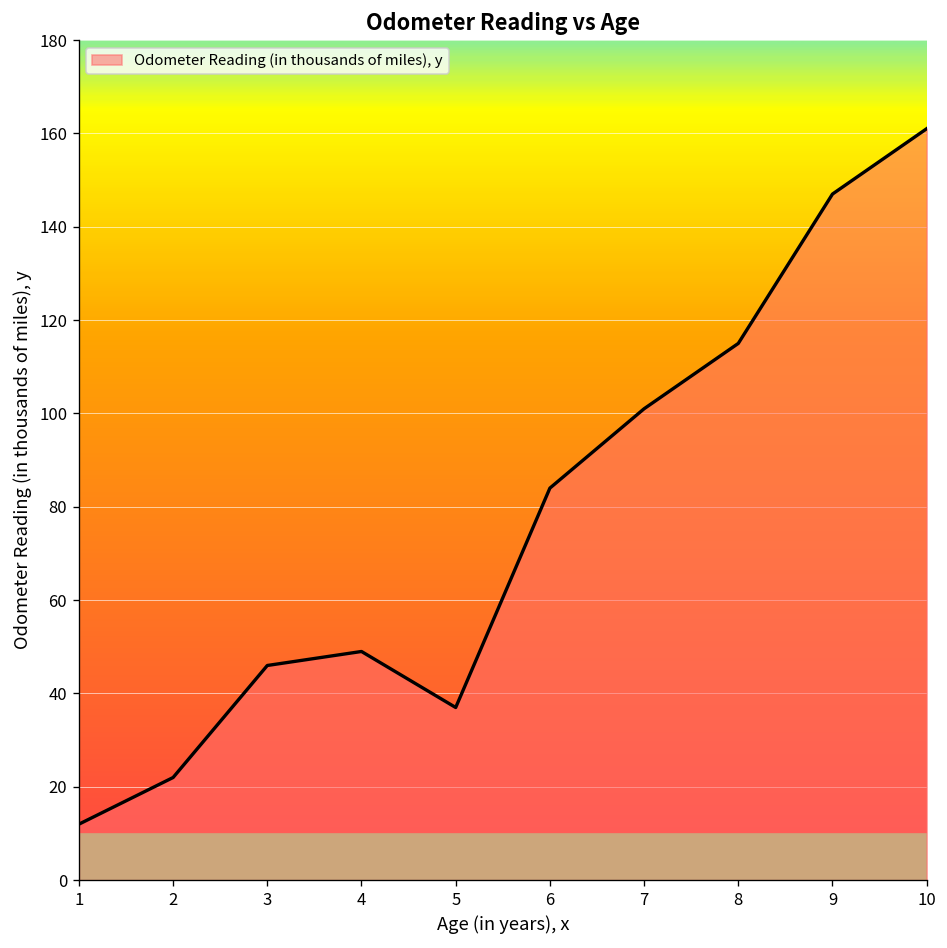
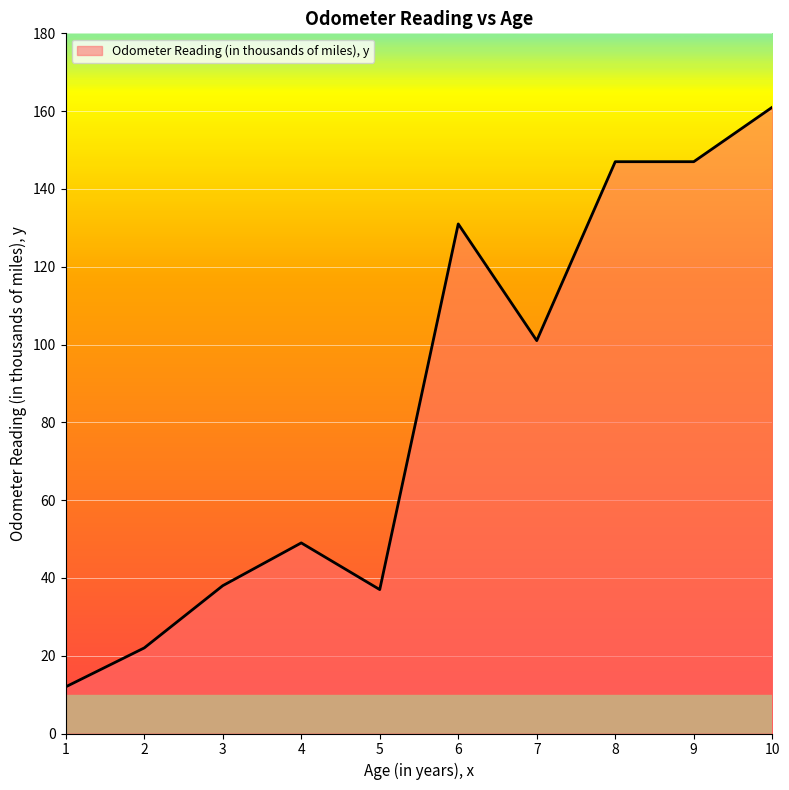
3: 46 -> 38
6: 84 -> 131
8: 115 -> 147
